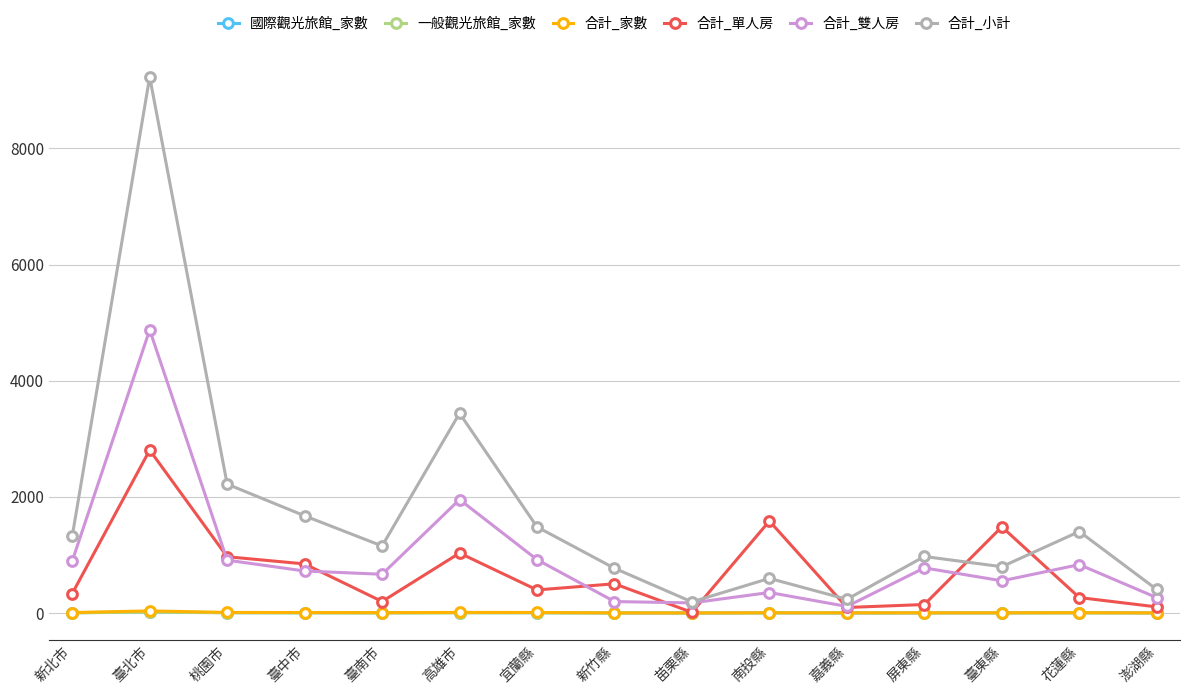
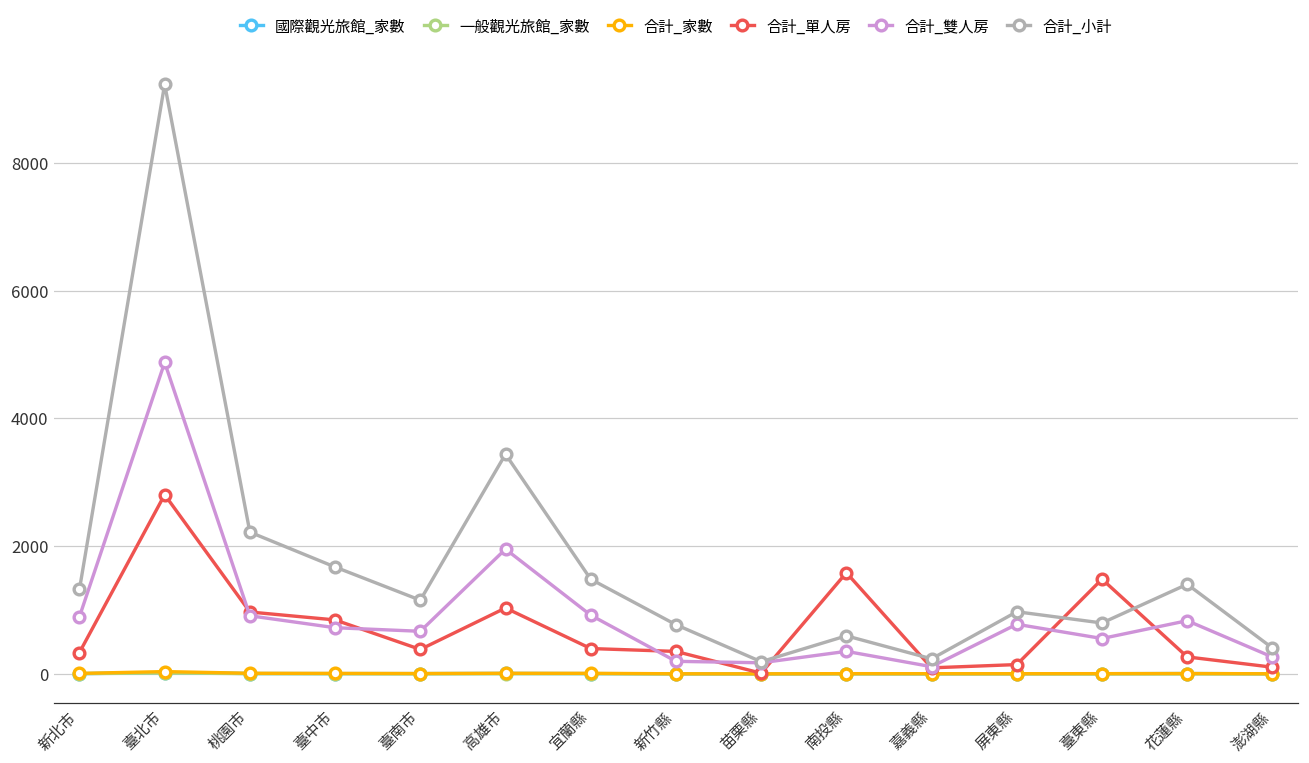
合計_單人房, 臺南市: 200 -> 400
合計_單人房, 新竹縣: 500 -> 400
